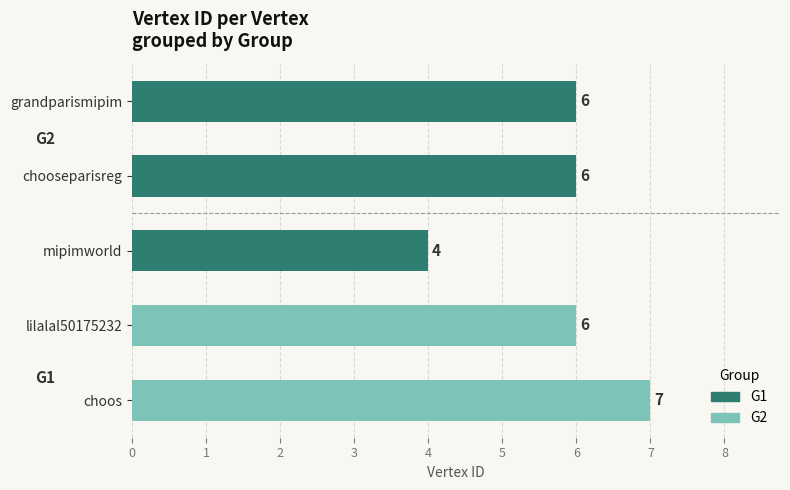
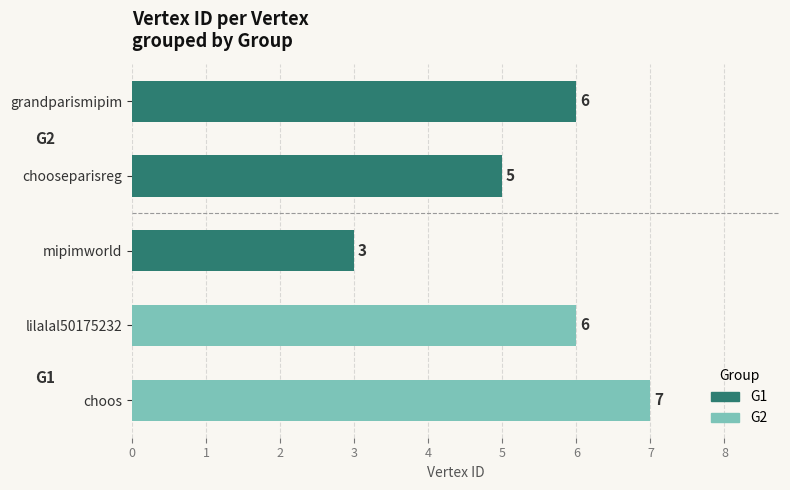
chooseparisreg: 6 -> 5
mipimworld: 4 -> 3
